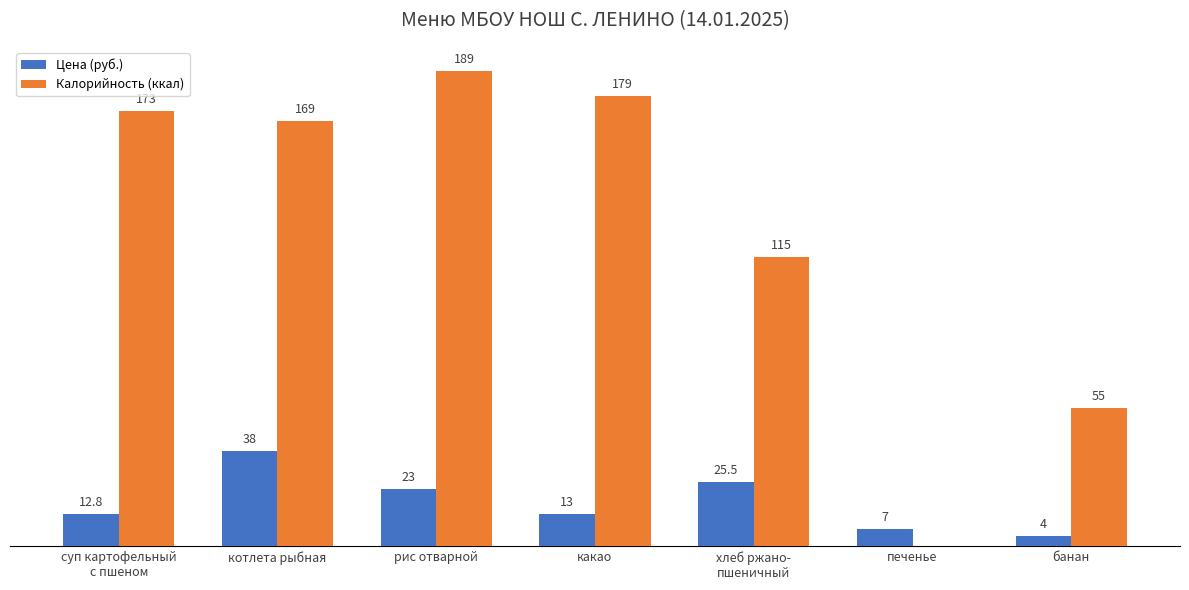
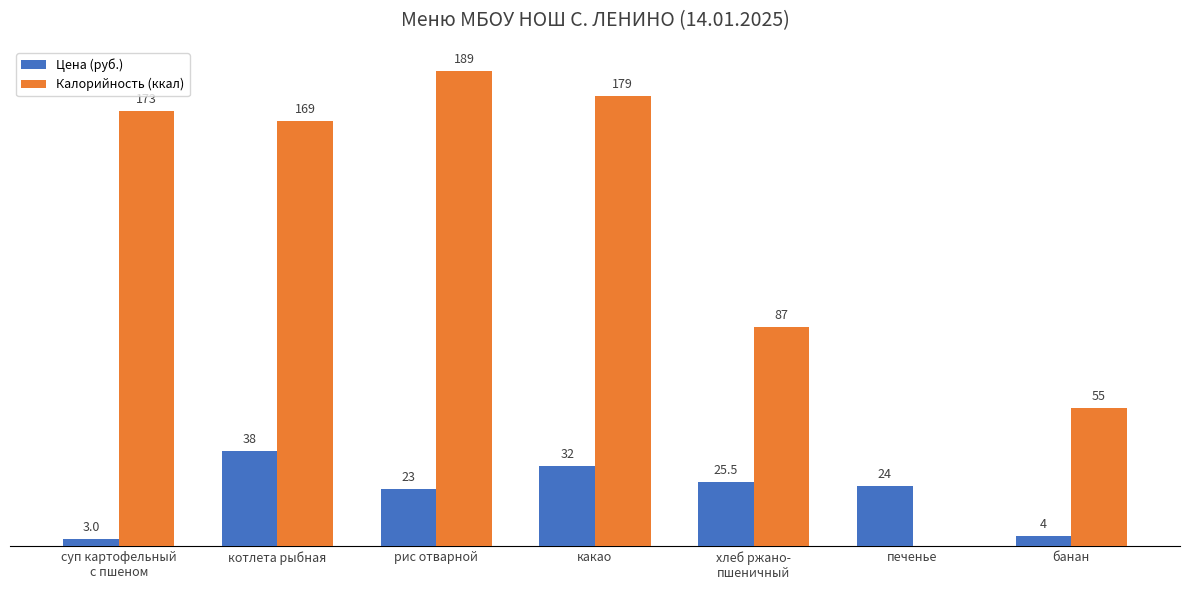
Цена (руб.), суп картофельный с пшеном: 12.8 -> 3.0
Цена (руб.), какао: 13 -> 32
Калорийность (ккал), хлеб ржано- пшеничный: 115 -> 87
Цена (руб.), печенье: 7 -> 24
